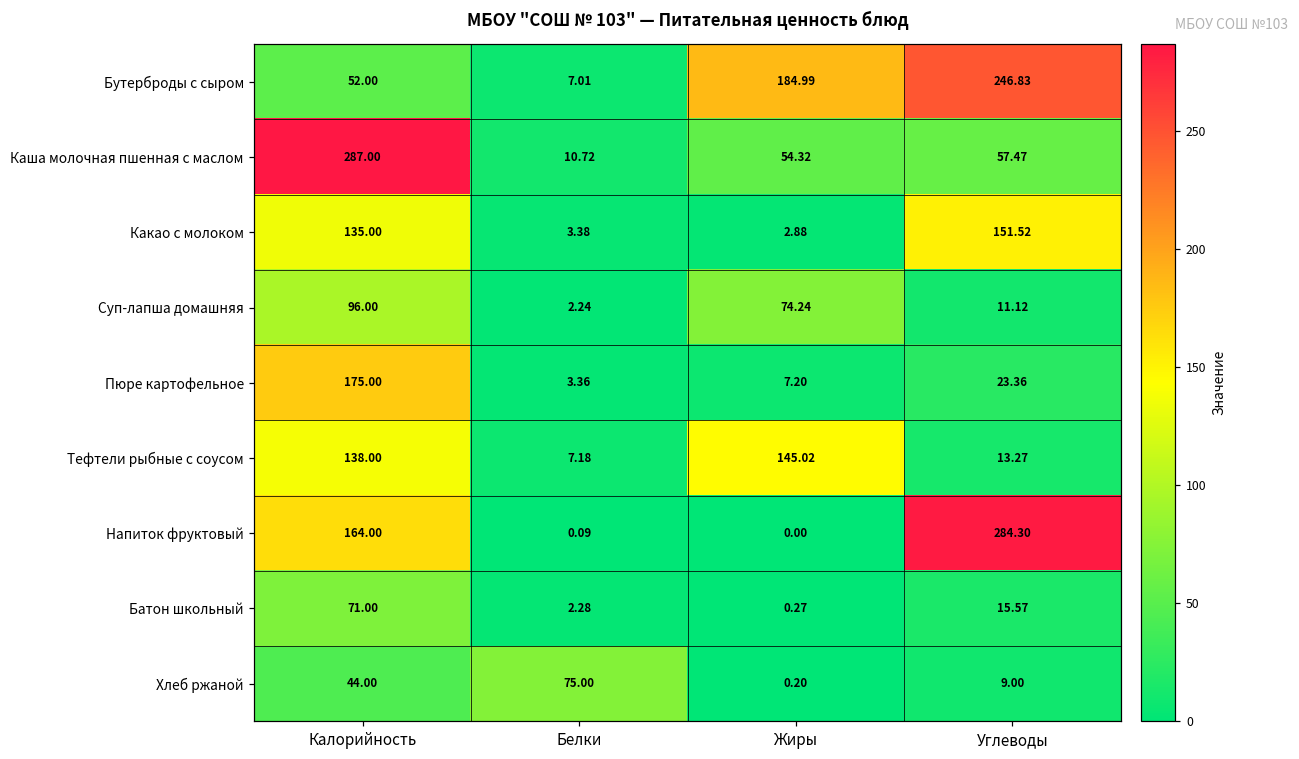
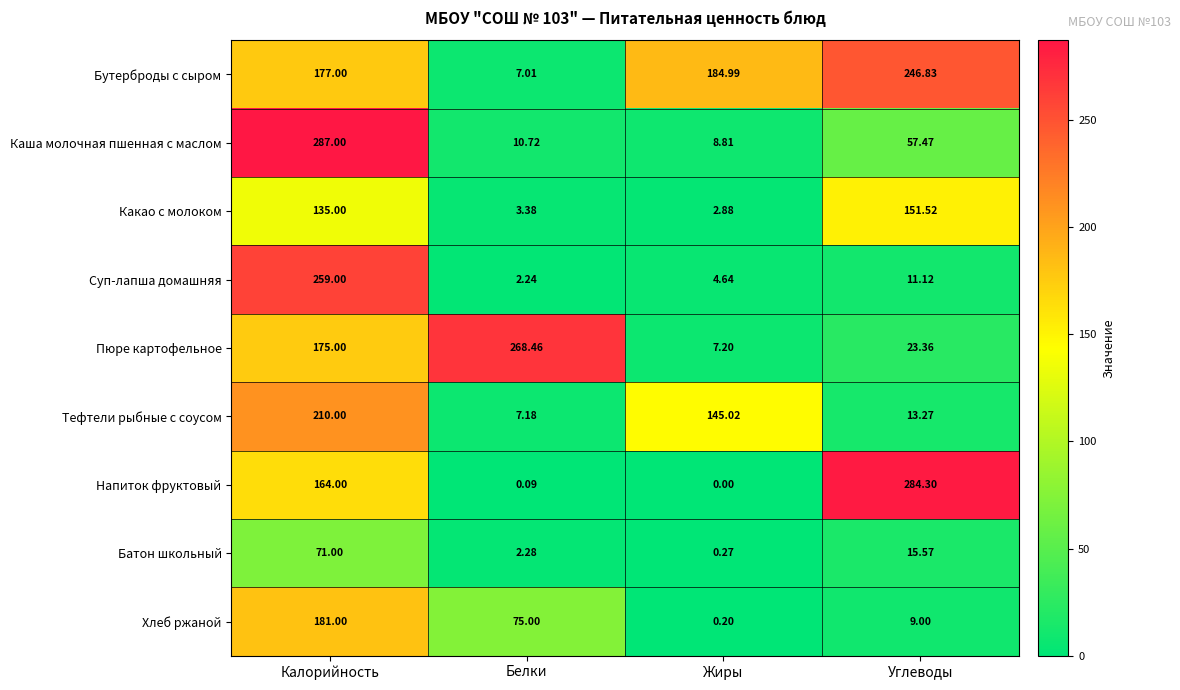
Бутерброды с сыром, Калорийность: 52.00 -> 177.00
Каша молочная пшенная с маслом, Жиры: 54.32 -> 8.81
Суп-лапша домашняя, Калорийность: 96.00 -> 259.00
Суп-лапша домашняя, Жиры: 74.24 -> 4.64
Пюре картофельное, Белки: 3.36 -> 268.46
Тефтели рыбные с соусом, Калорийность: 138.00 -> 210.00
Хлеб ржаной, Калорийность: 44.00 -> 181.00
